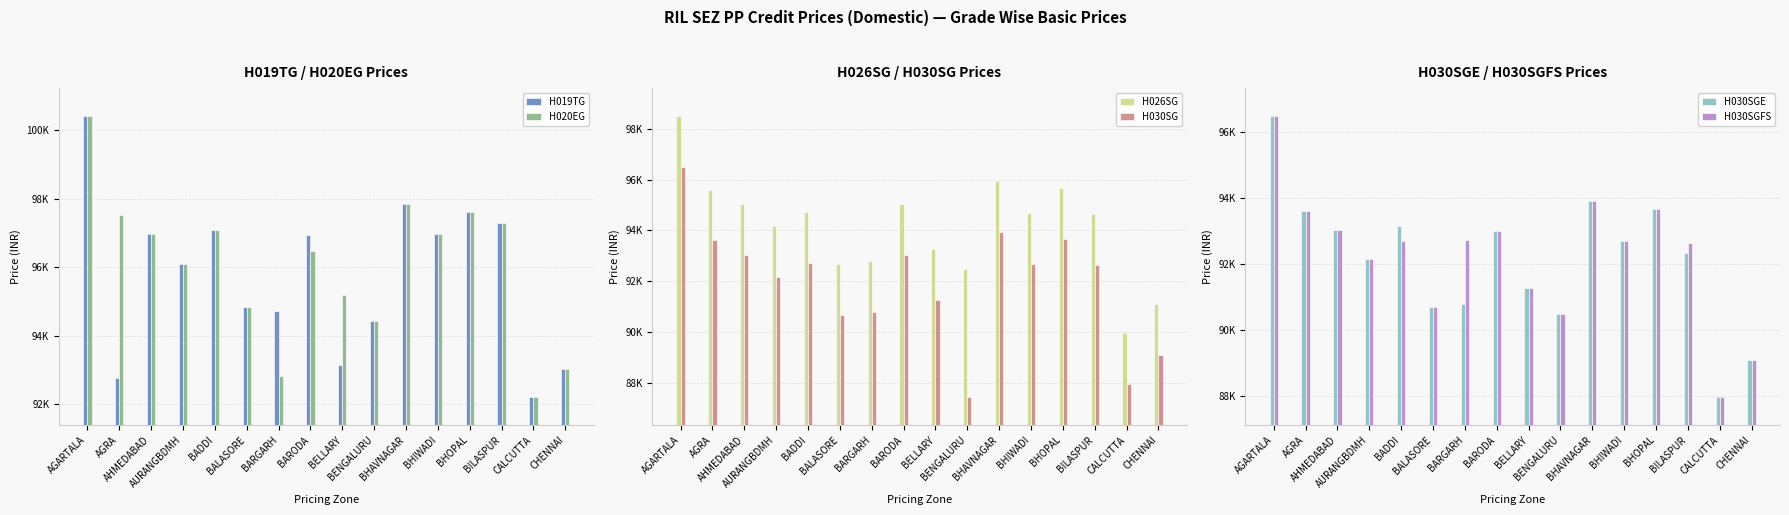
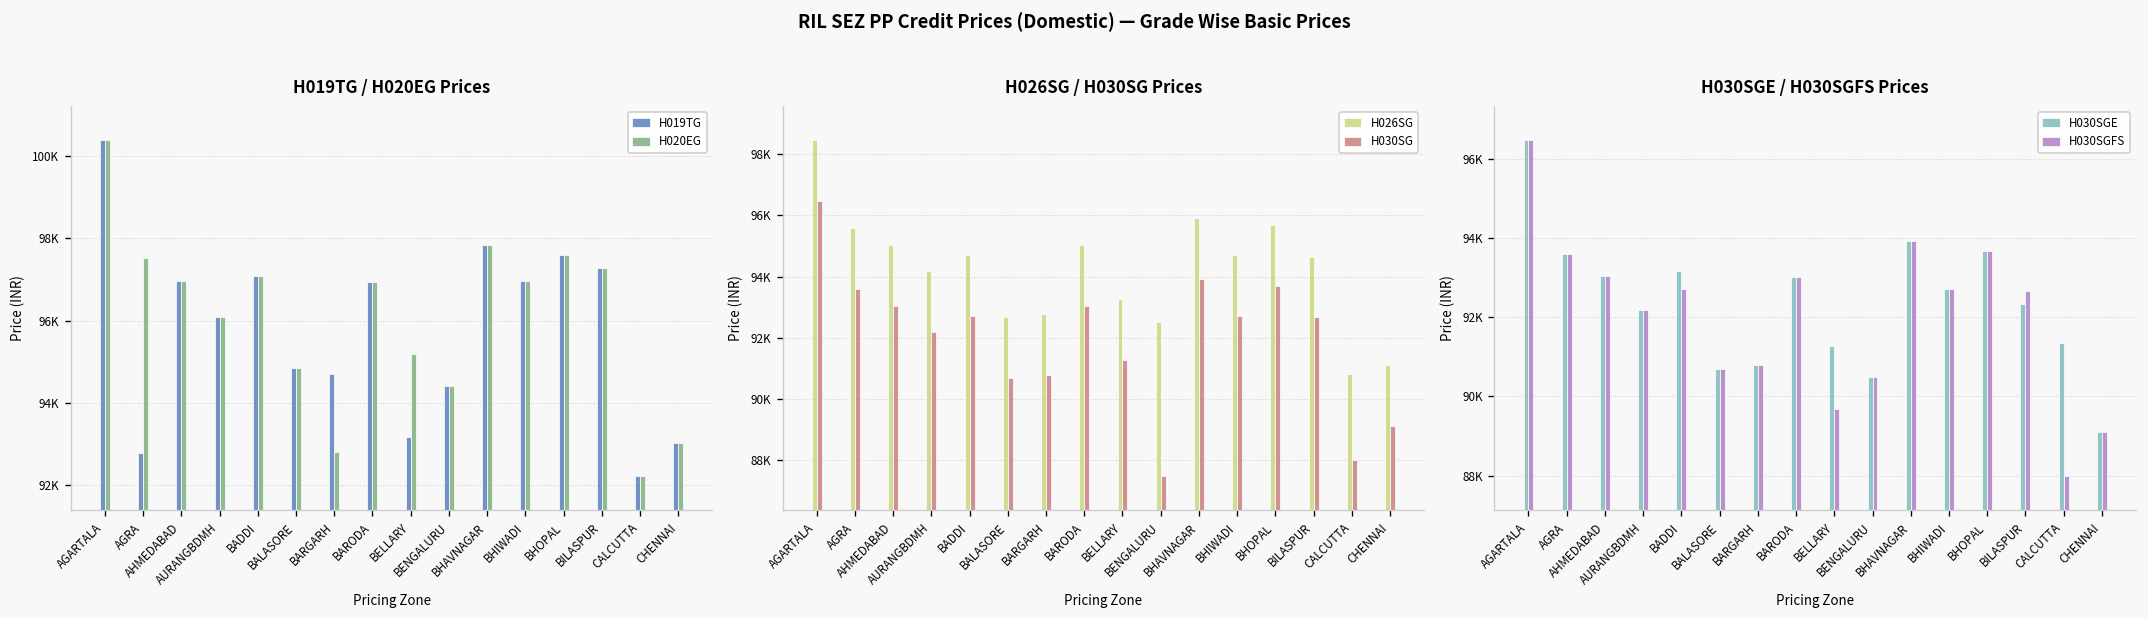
H019TG / H020EG Prices, H020EG, BARODA: 96500 -> 96900
H026SG / H030SG Prices, H026SG, CALCUTTA: 90000 -> 90800
H030SGE / H030SGFS Prices, H030SGFS, BARGARH: 92700 -> 90800
H030SGE / H030SGFS Prices, H030SGFS, BELLARY: 91300 -> 89700
H030SGE / H030SGFS Prices, H030SGE, CALCUTTA: 88000 -> 91300
